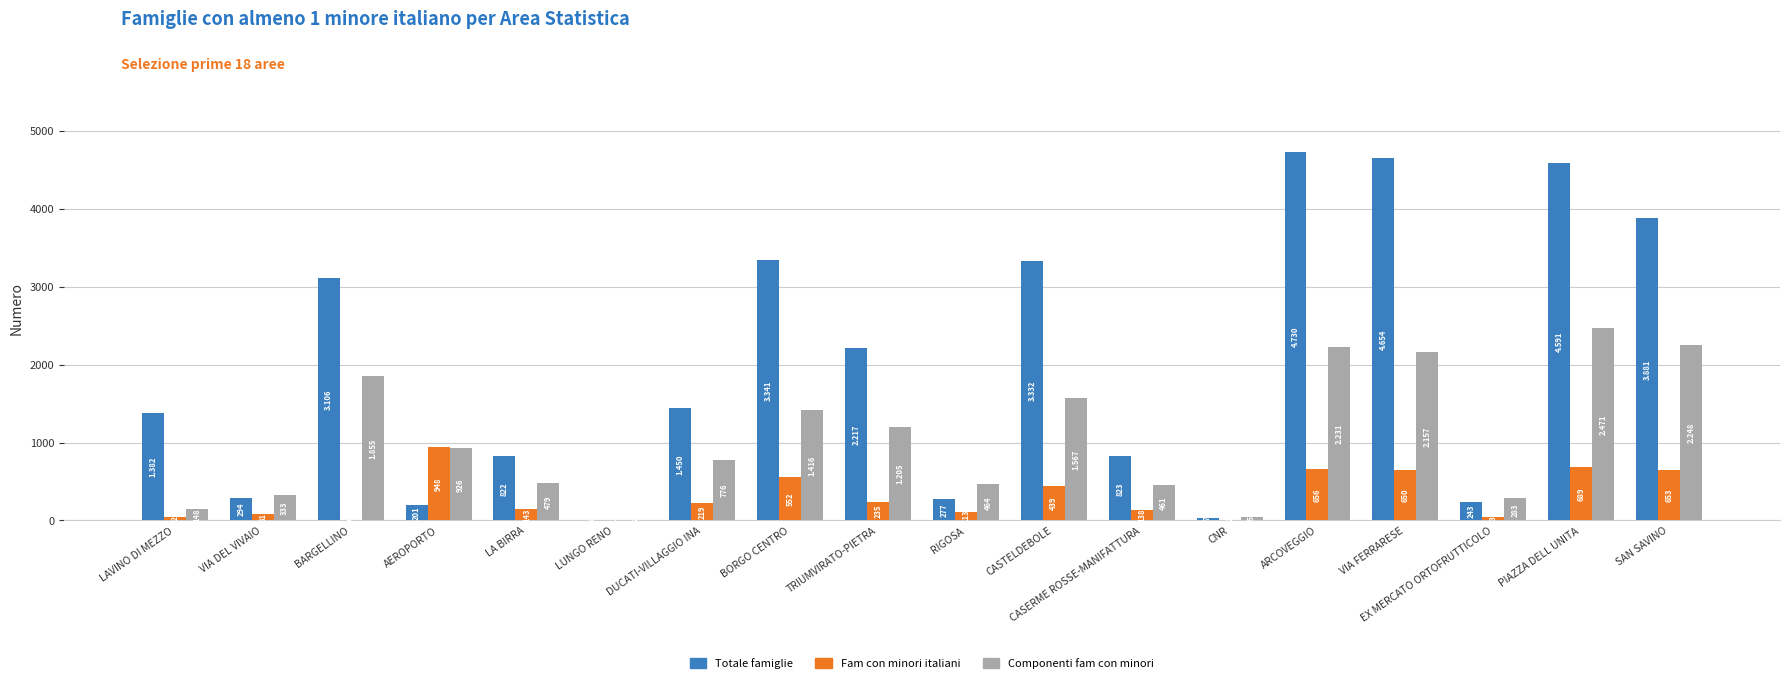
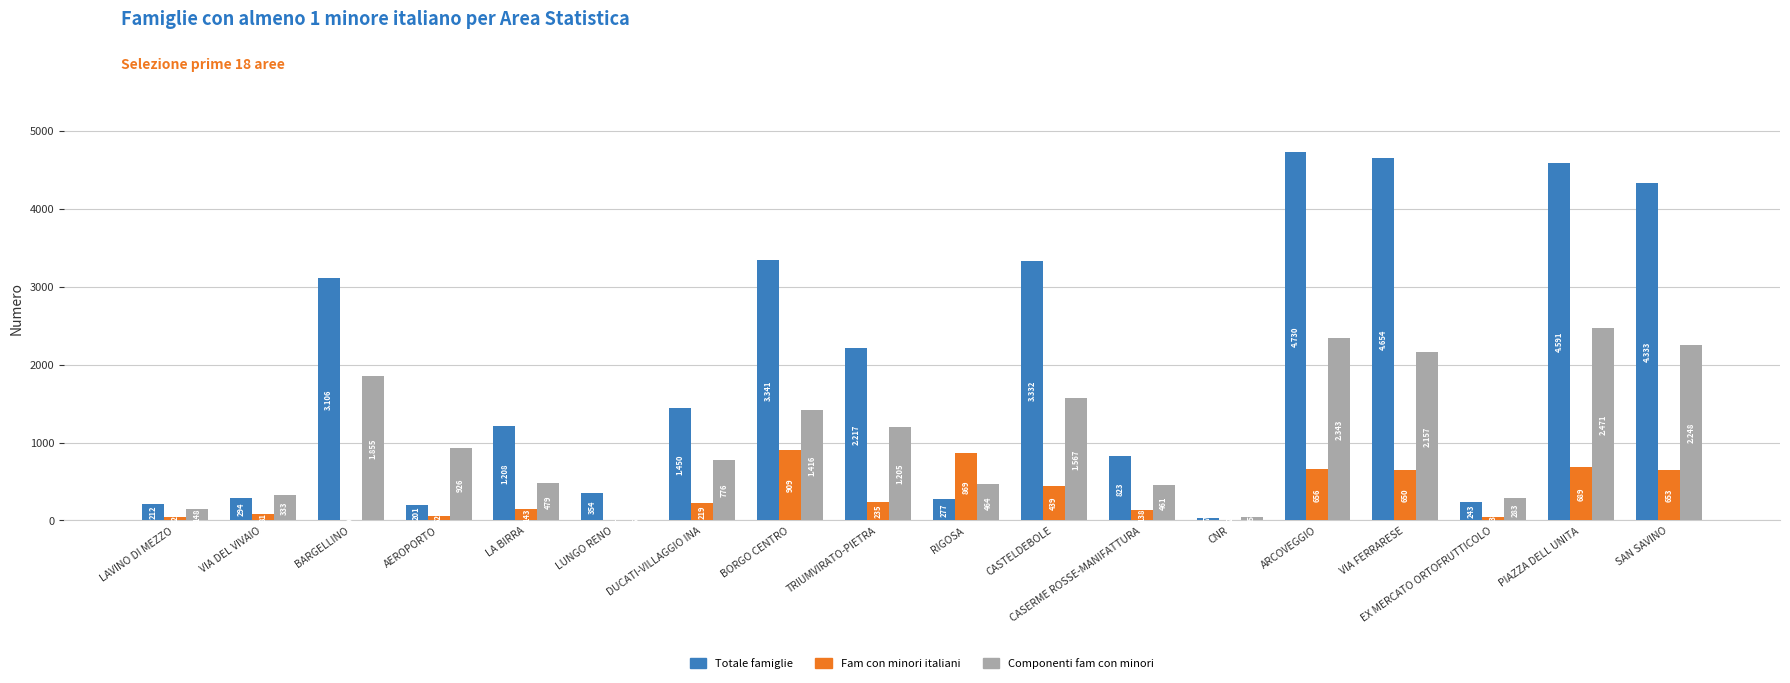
Totale famiglie, LAVINO DI MEZZO: 1.382 -> 212
Fam con minori italiani, AEROPORTO: 900 -> 100
Totale famiglie, LA BIRRA: 822 -> 1.208
Totale famiglie, LUNGO RENO: 0 -> 400
Fam con minori italiani, BORGO CENTRO: 552 -> 909
Fam con minori italiani, RIGOSA: 113 -> 869
Componenti fam con minori, ARCOVEGGIO: 2.231 -> 2.343
Totale famiglie, SAN SAVINO: 3.881 -> 4.333
